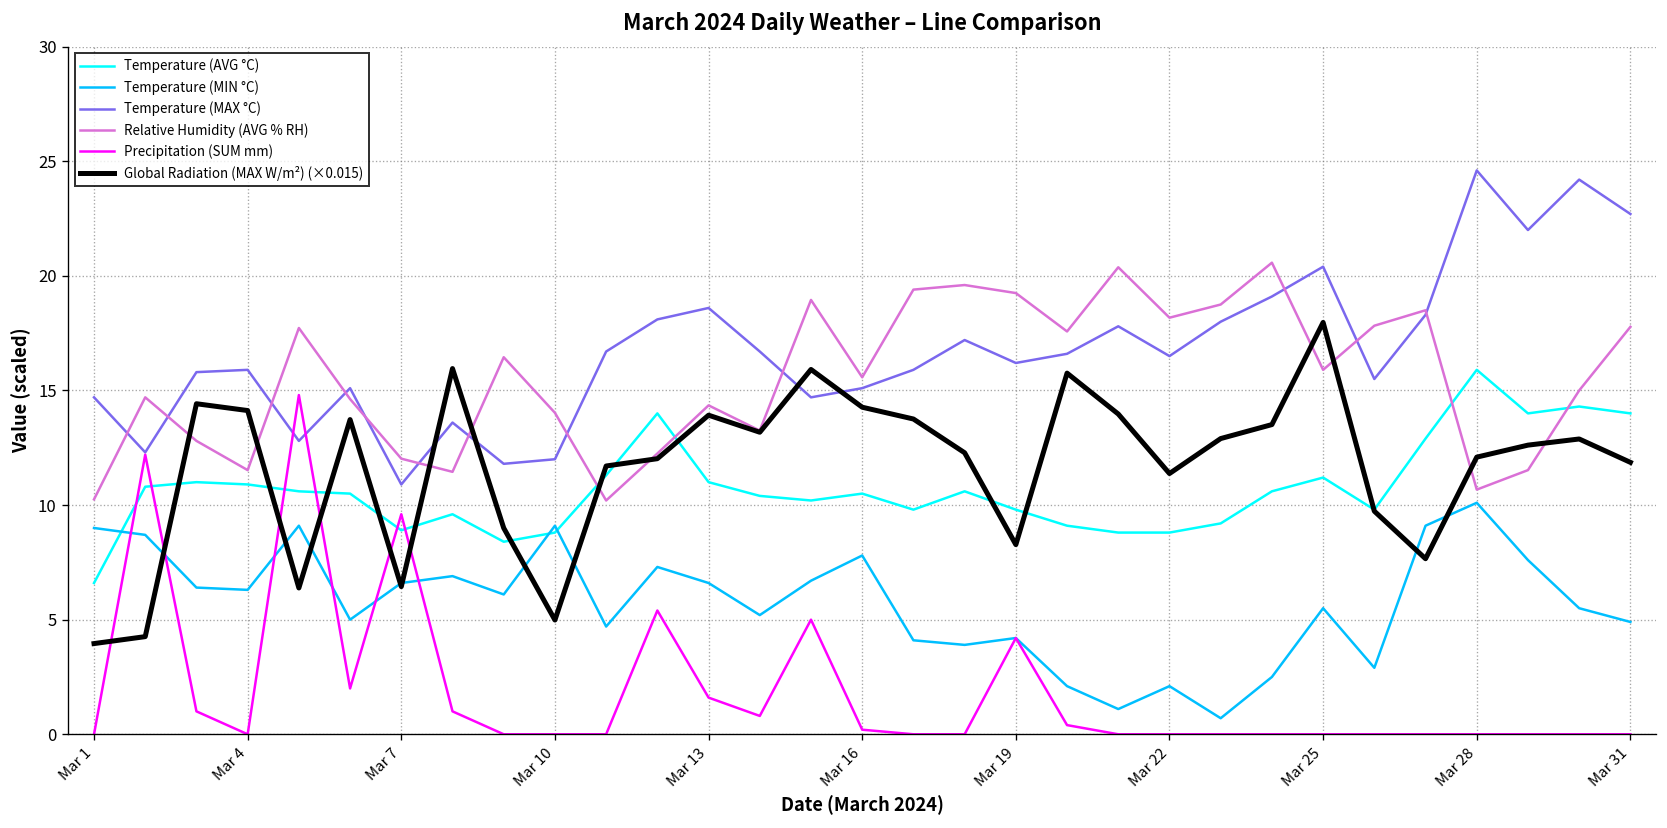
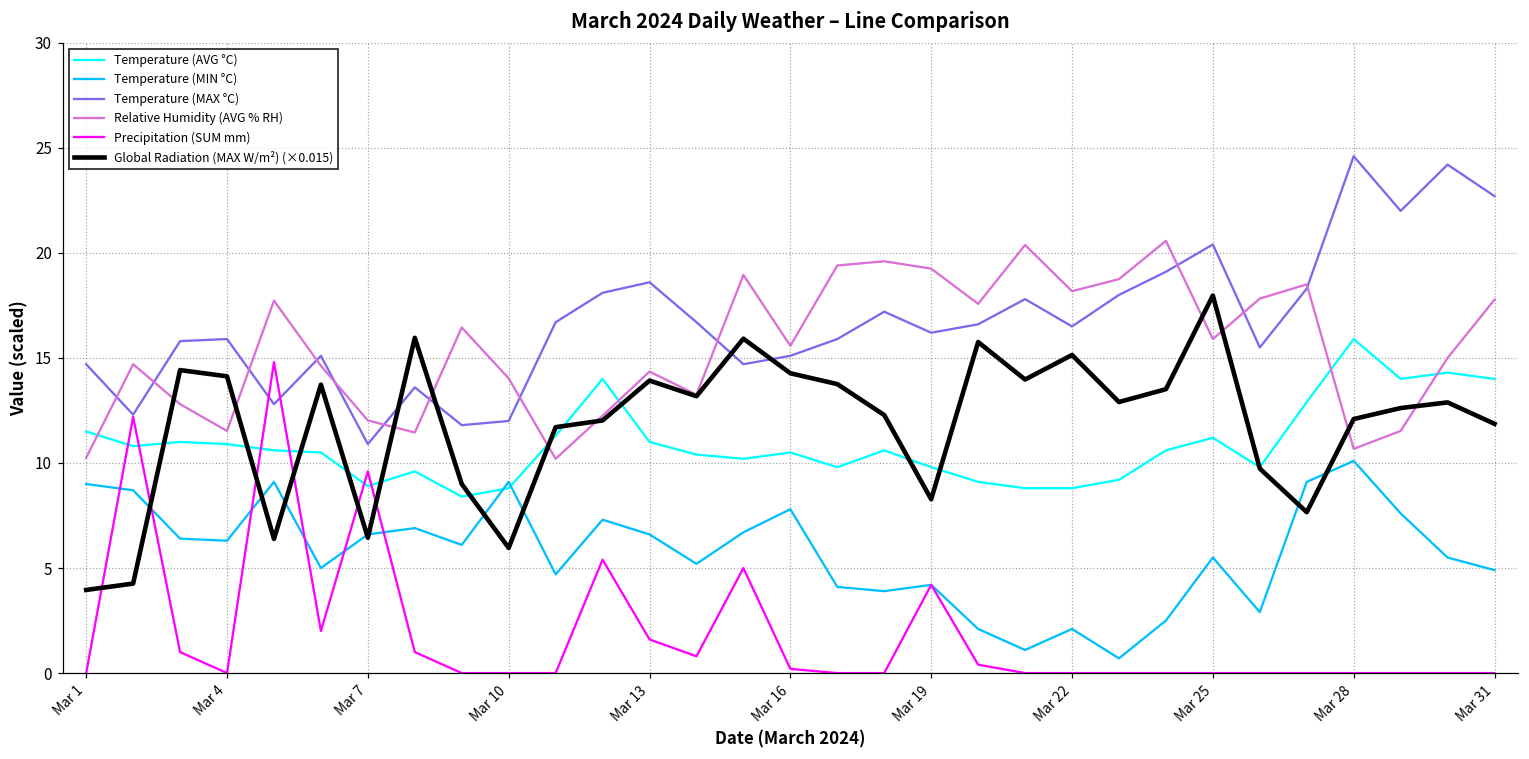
Temperature (AVG °C), Mar 1: 6.6 -> 11.5
Global Radiation (MAX W/m²) (×0.015), Mar 10: 5.0 -> 6.0
Global Radiation (MAX W/m²) (×0.015), Mar 22: 11.4 -> 15.1
